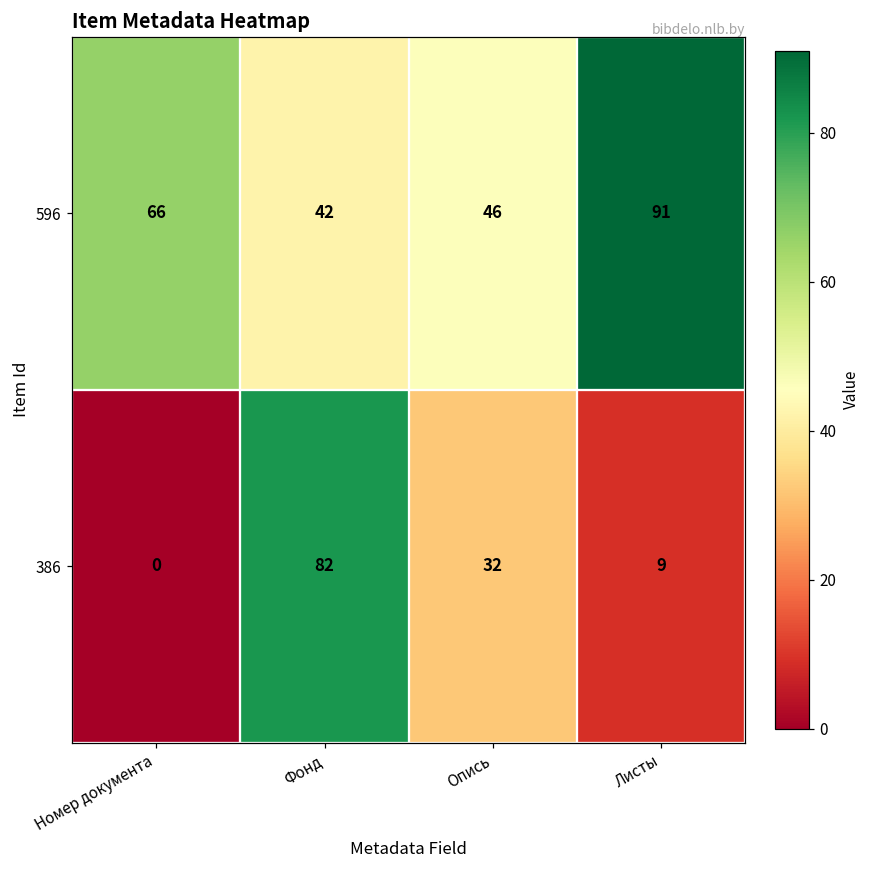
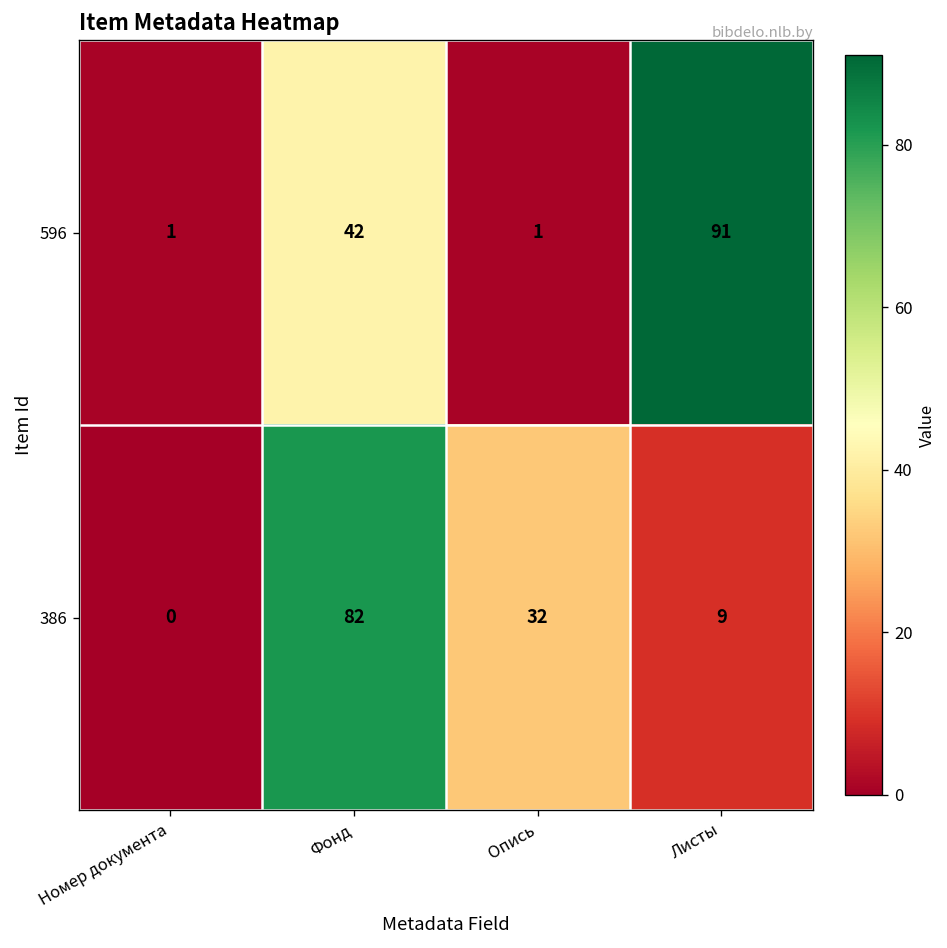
596, Номер документа: 66 -> 1
596, Опись: 46 -> 1
